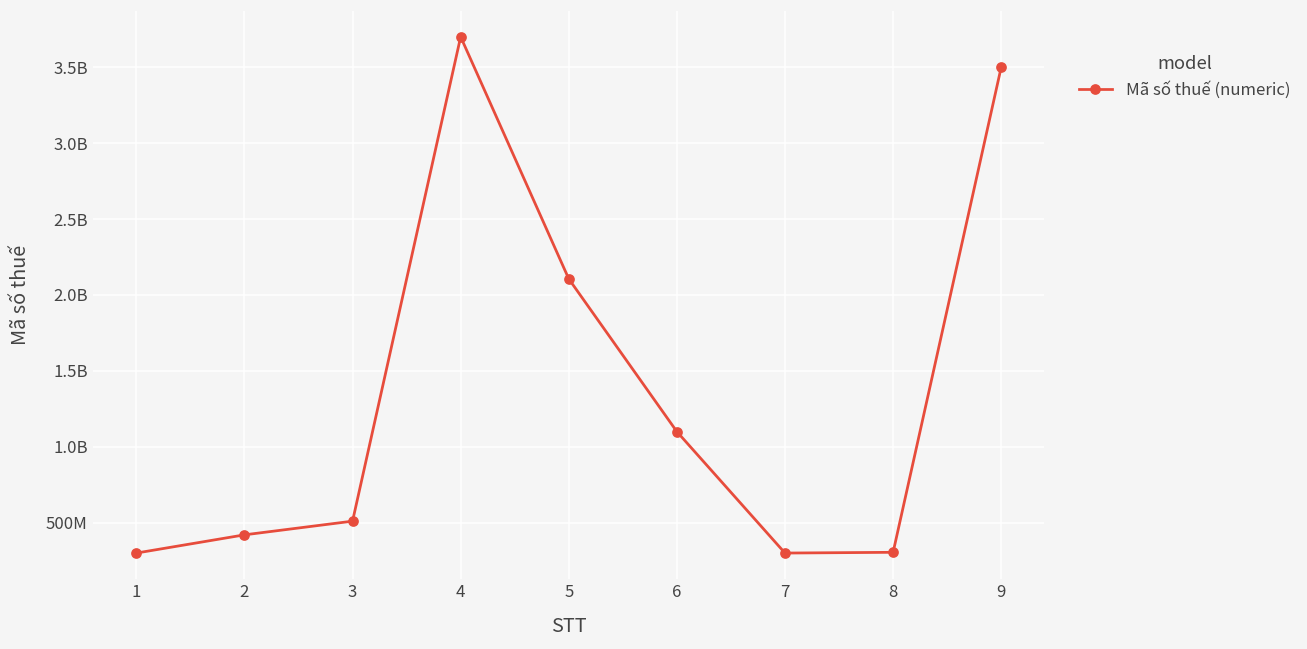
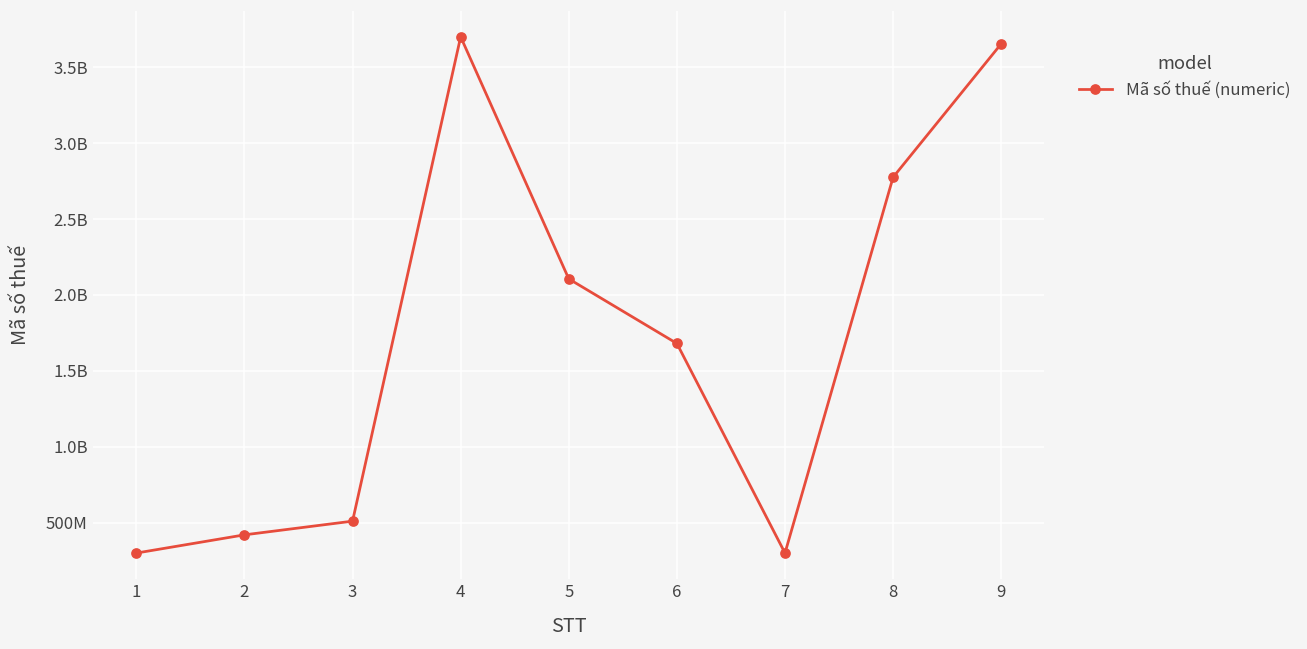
6: 1100000000 -> 1680000000
8: 310000000 -> 2780000000
9: 3500000000 -> 3650000000
